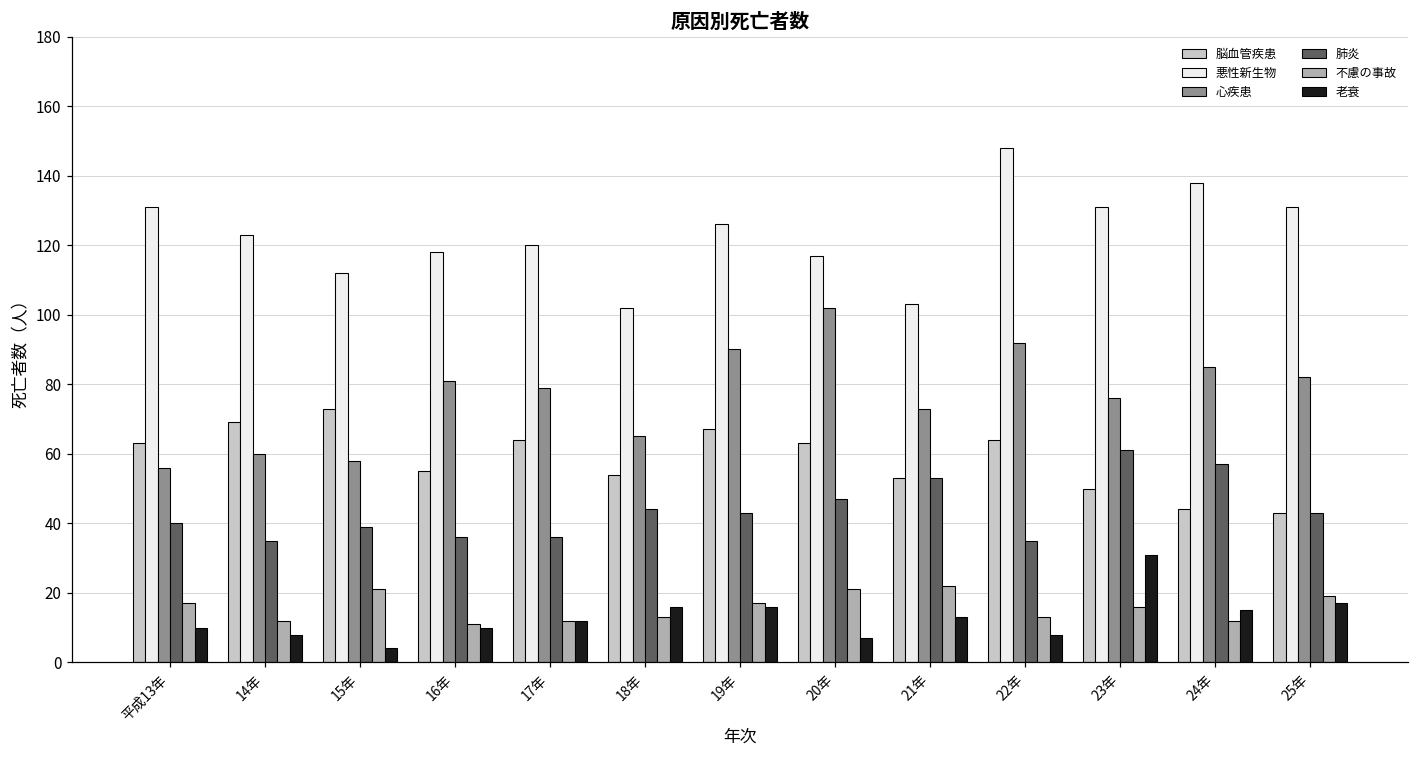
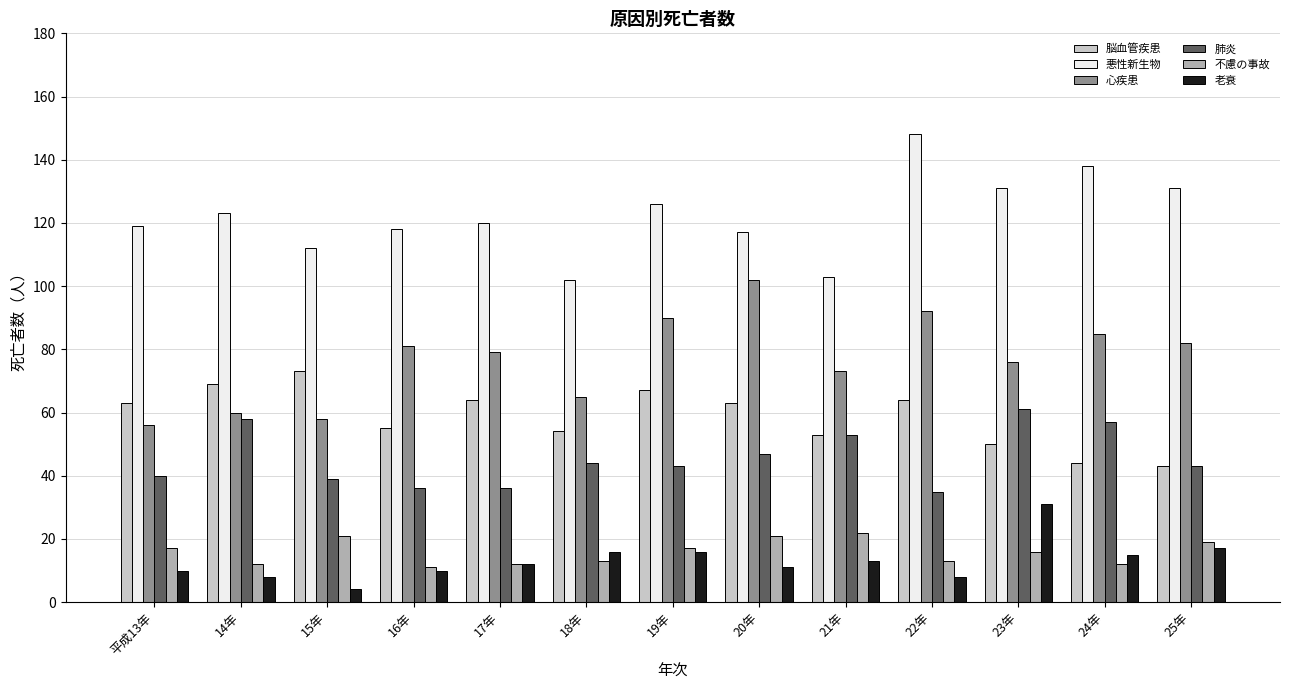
悪性新生物, 平成13年: 131 -> 119
肺炎, 14年: 35 -> 58
老衰, 20年: 7 -> 11
